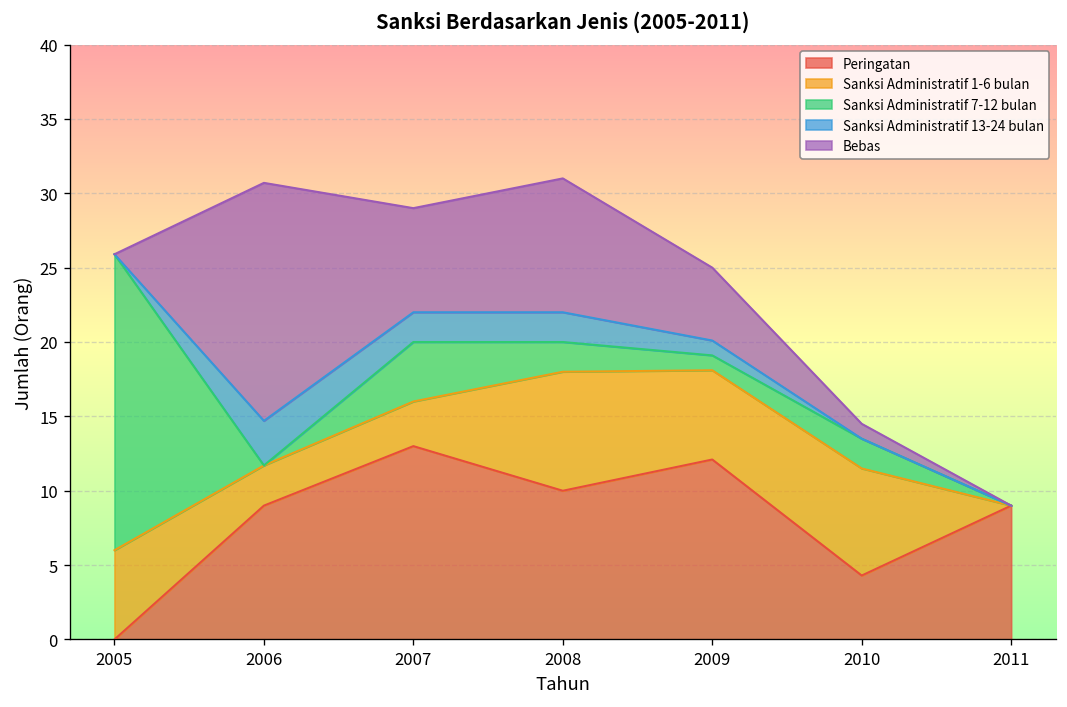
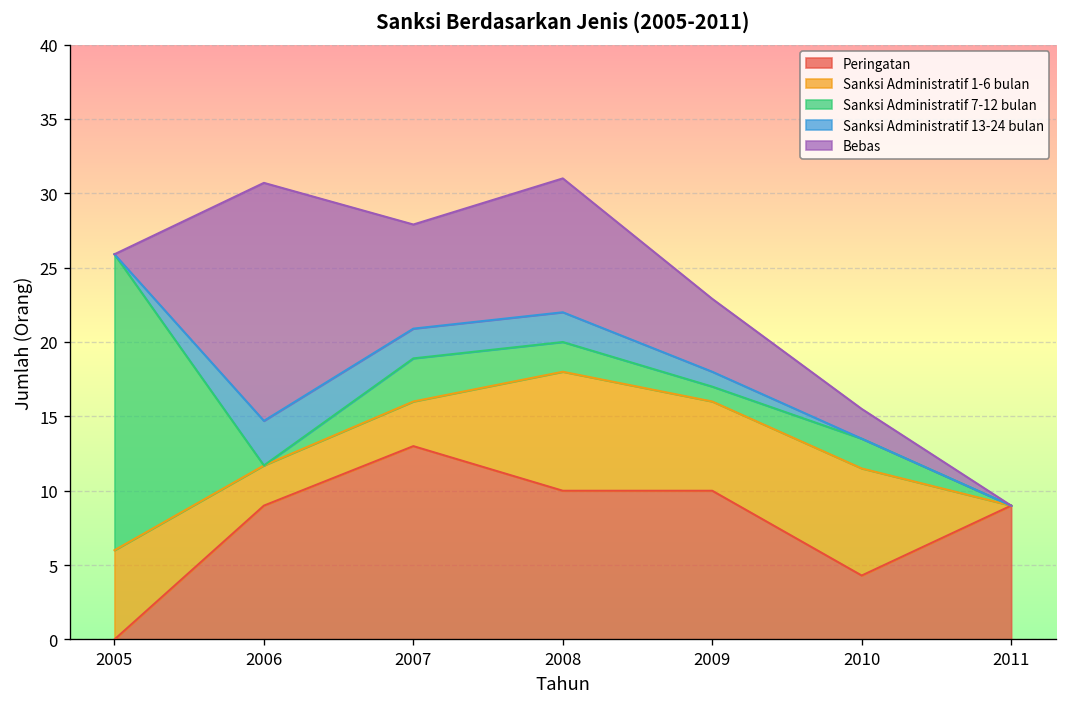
Sanksi Administratif 7-12 bulan, 2007: 4.0 -> 2.9
Peringatan, 2009: 12.1 -> 10.0
Bebas, 2010: 1 -> 2
